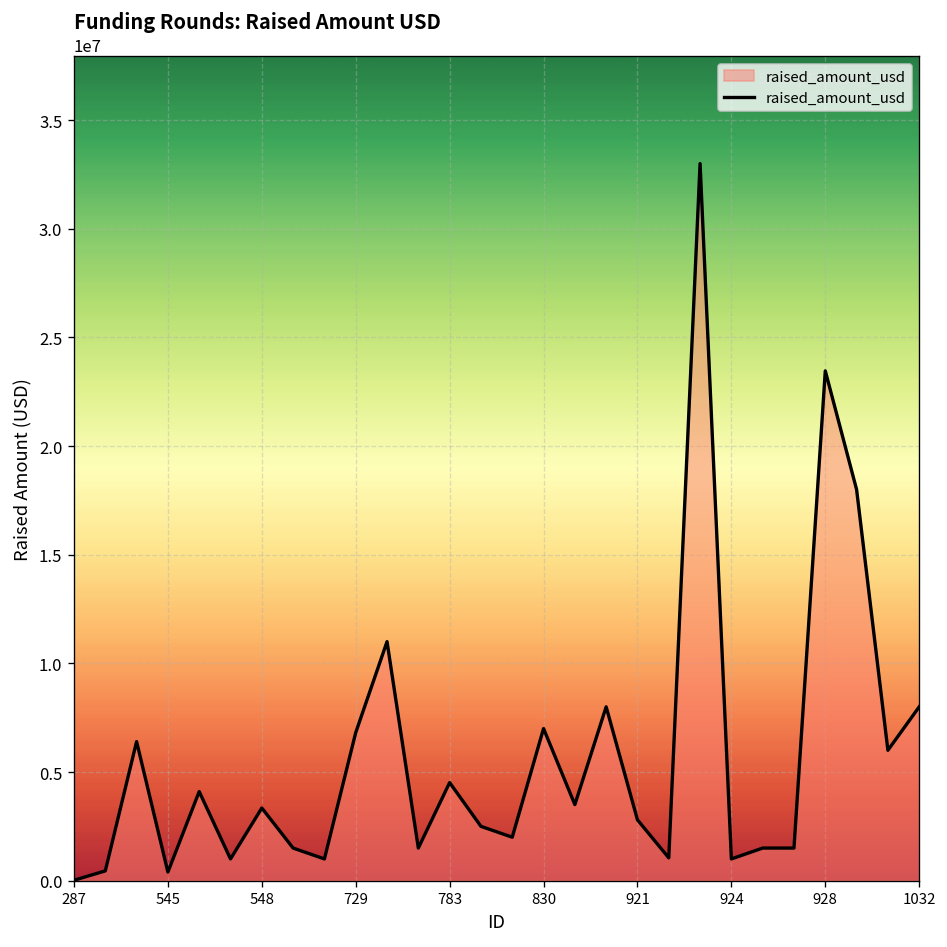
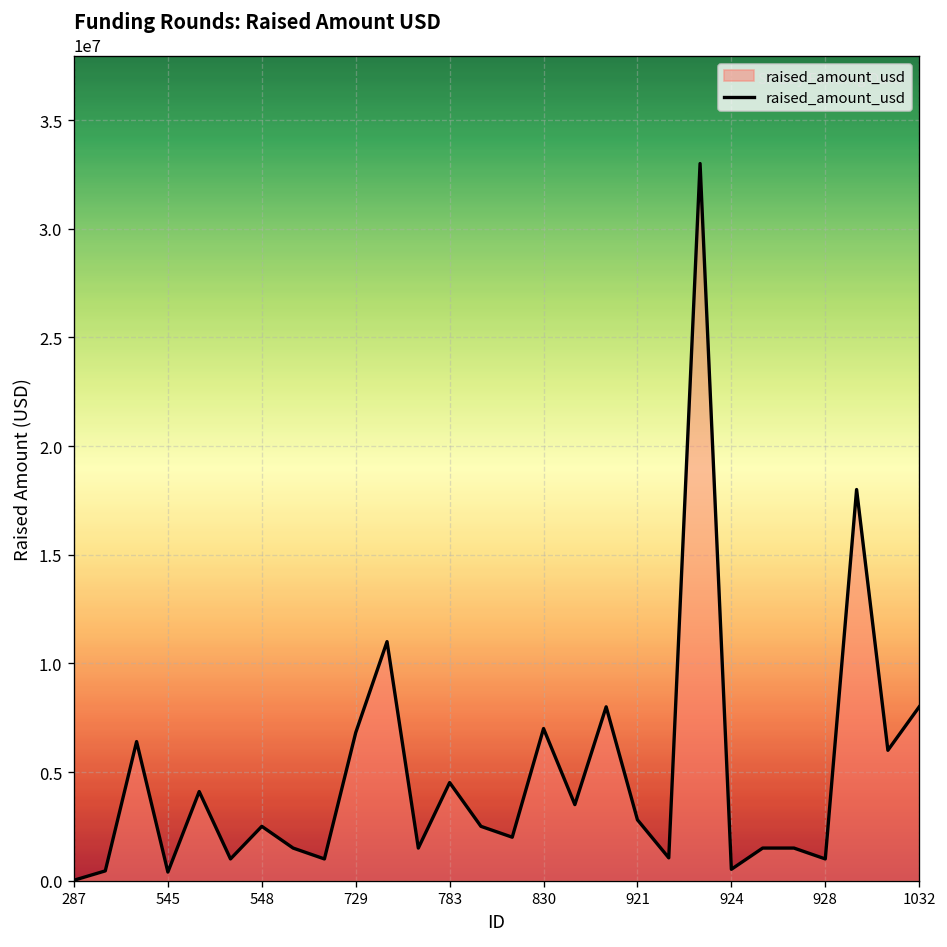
548: 3300000 -> 2500000
924: 1000000 -> 500000
928: 23500000 -> 1000000
